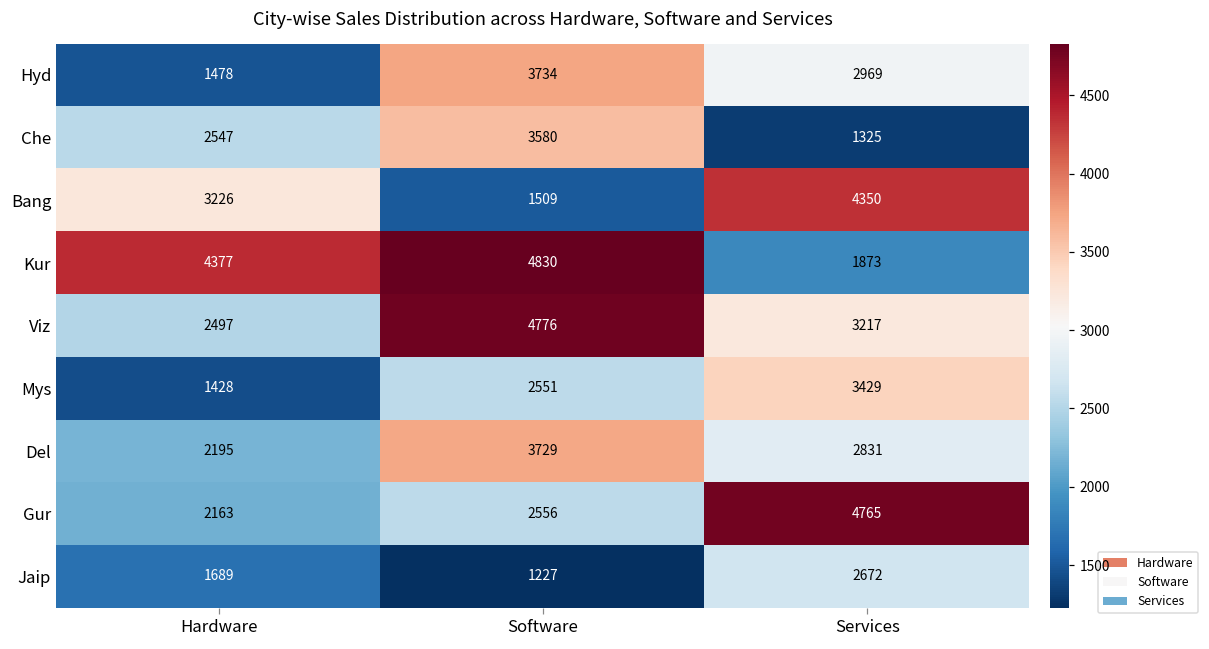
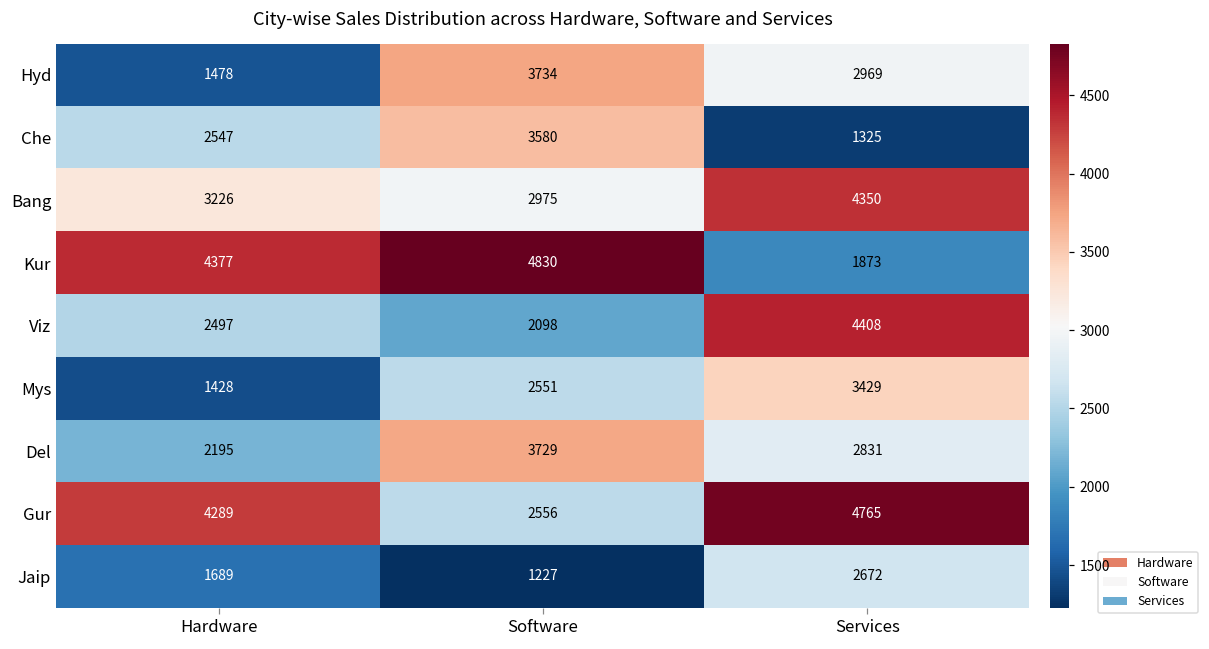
Bang, Software: 1509 -> 2975
Viz, Software: 4776 -> 2098
Viz, Services: 3217 -> 4408
Gur, Hardware: 2163 -> 4289
